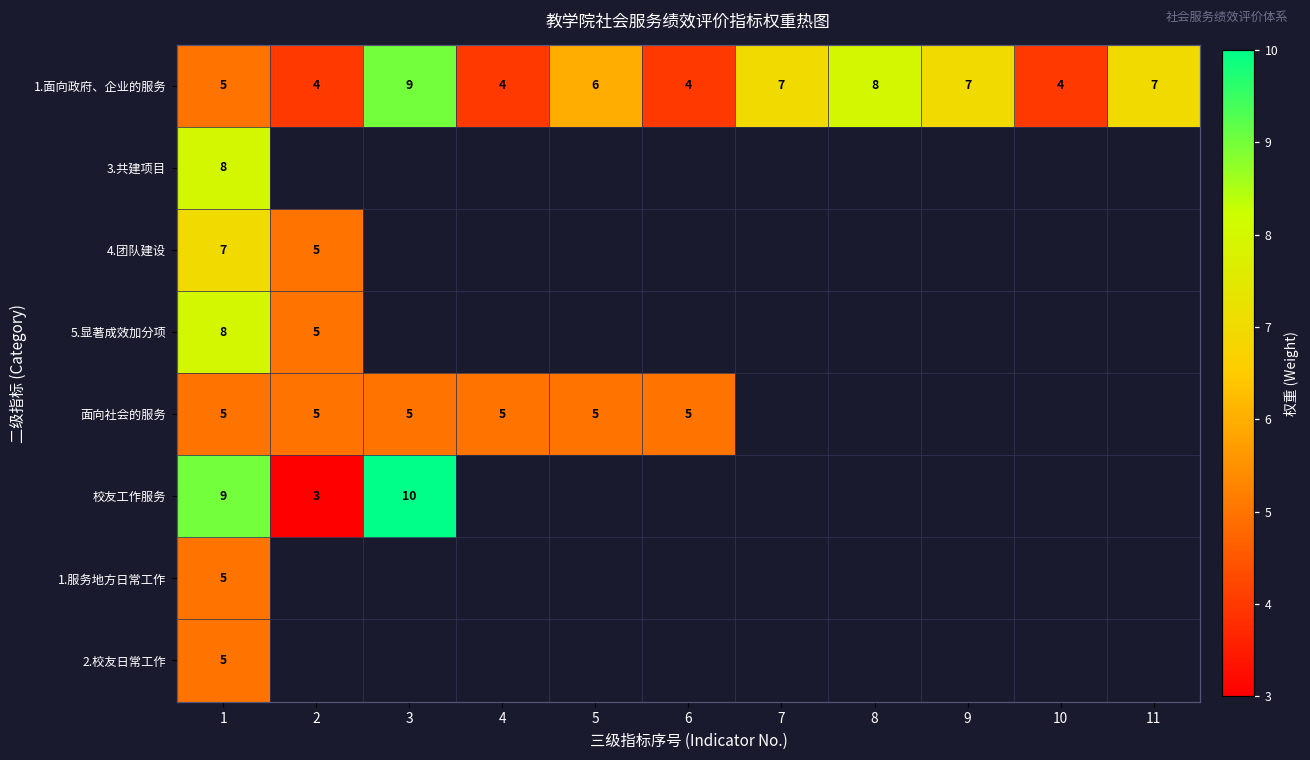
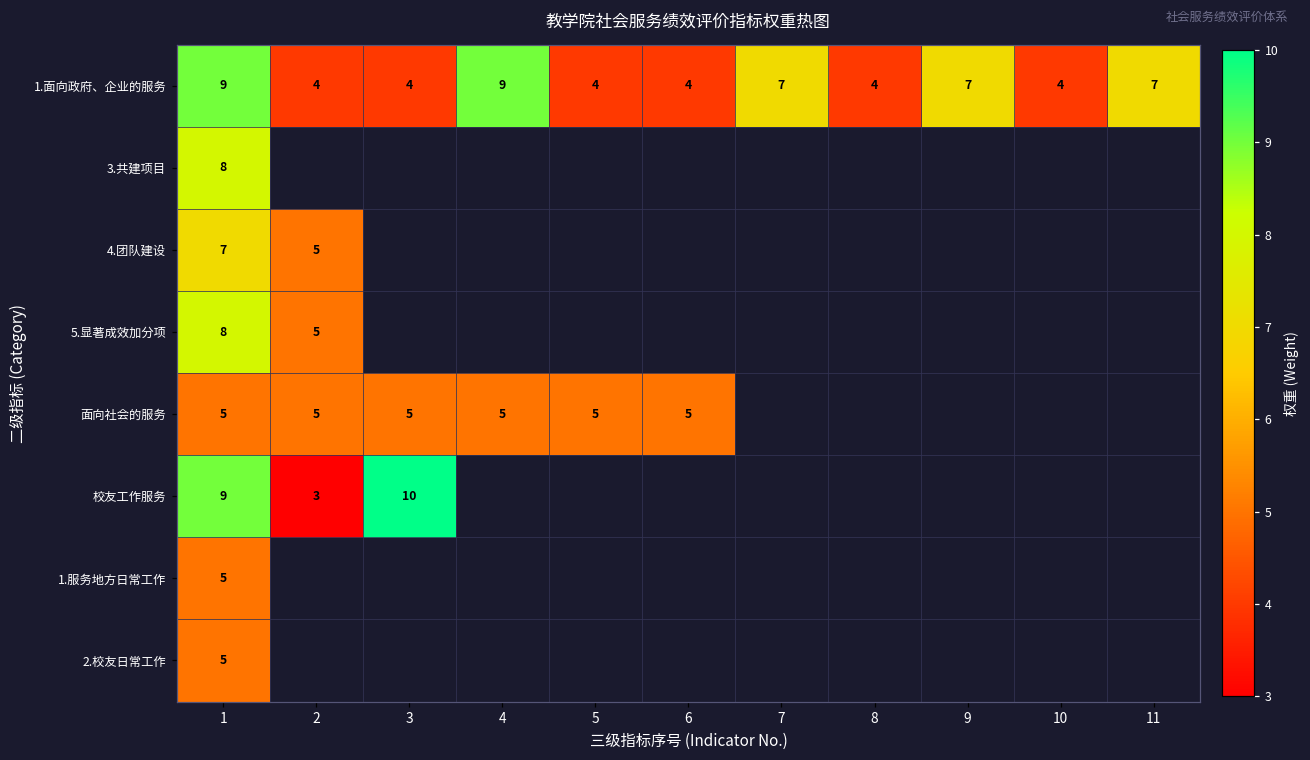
1.面向政府、企业的服务, 1: 5 -> 9
1.面向政府、企业的服务, 3: 9 -> 4
1.面向政府、企业的服务, 4: 4 -> 9
1.面向政府、企业的服务, 5: 6 -> 4
1.面向政府、企业的服务, 8: 8 -> 4
